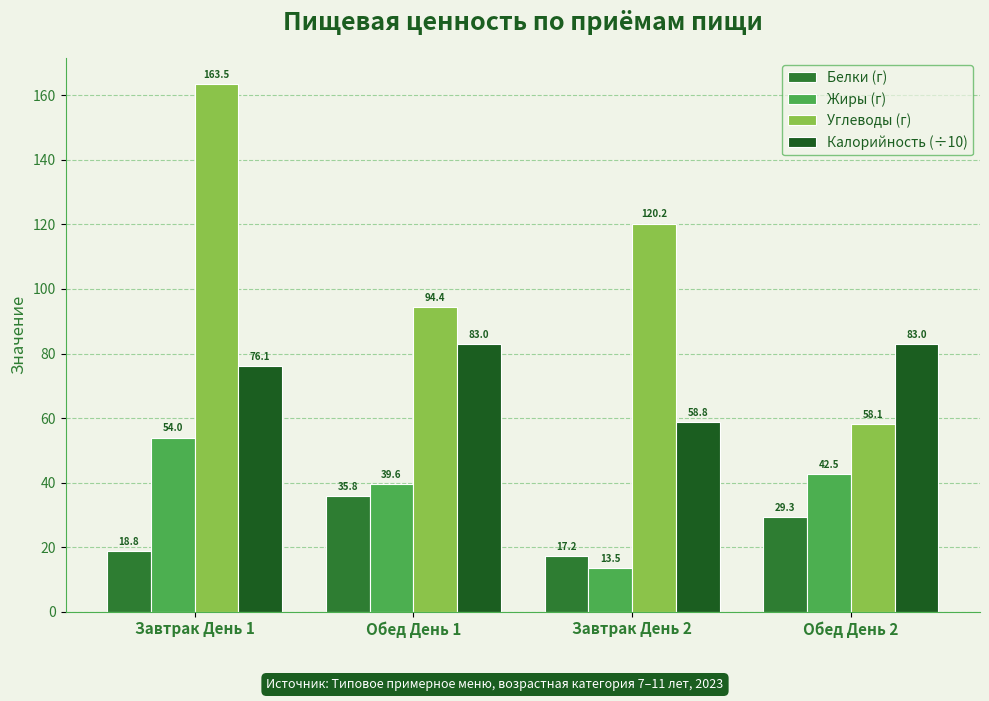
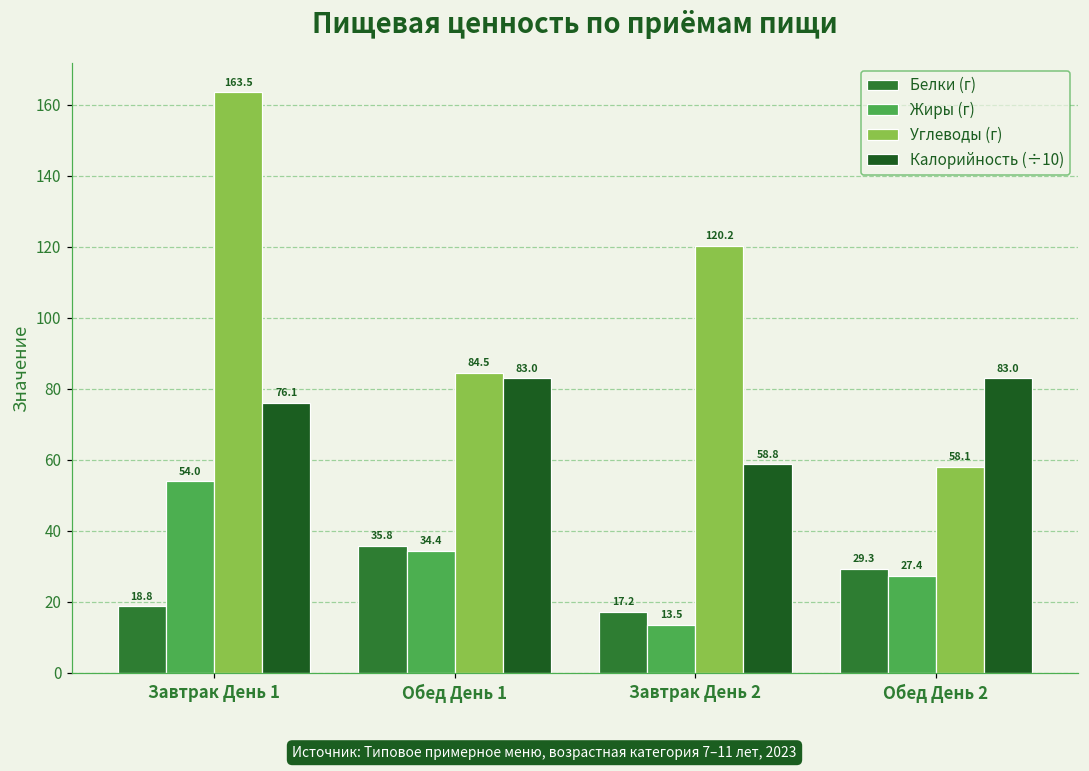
Жиры (г), Обед День 1: 39.6 -> 34.4
Углеводы (г), Обед День 1: 94.4 -> 84.5
Жиры (г), Обед День 2: 42.5 -> 27.4
